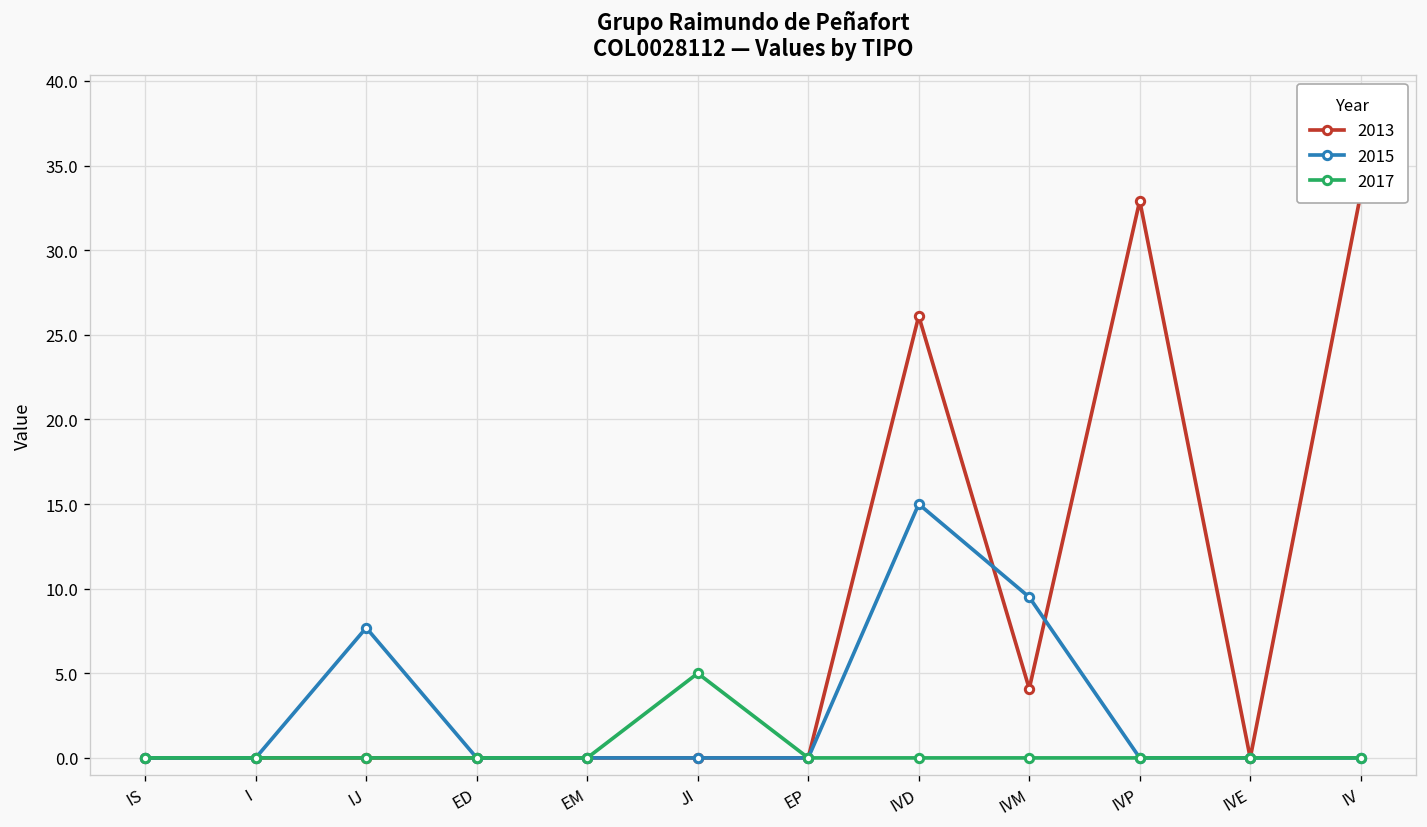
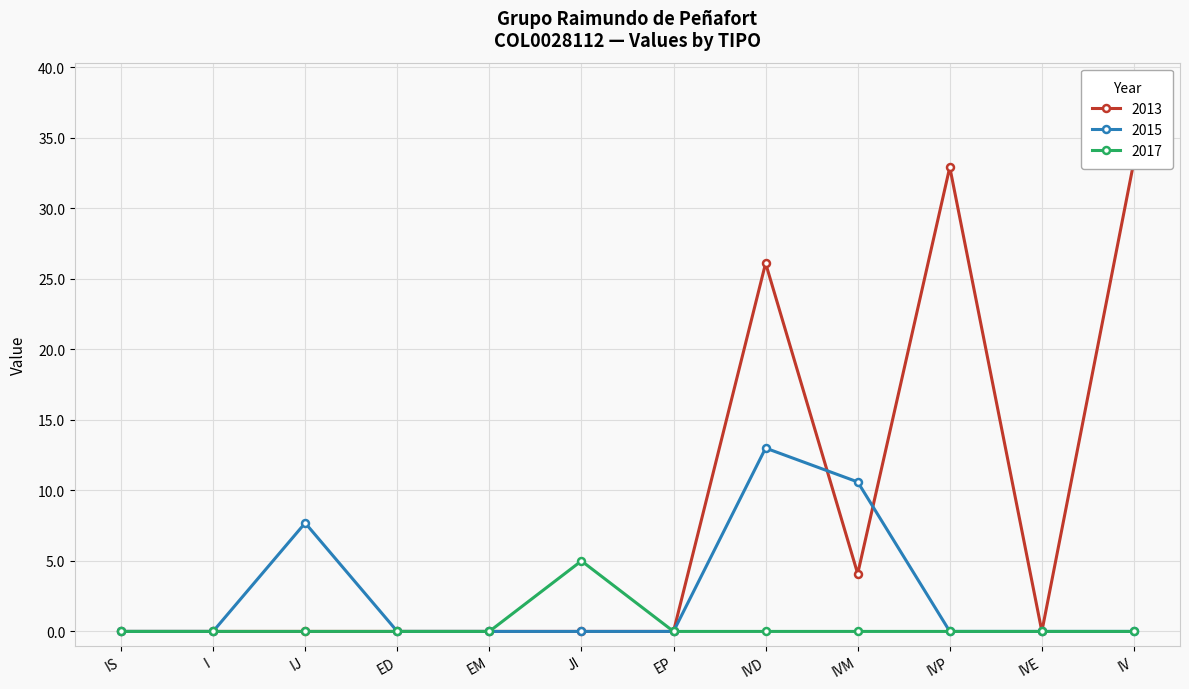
2015, IVD: 15 -> 13
2015, IVM: 9.5 -> 10.6
